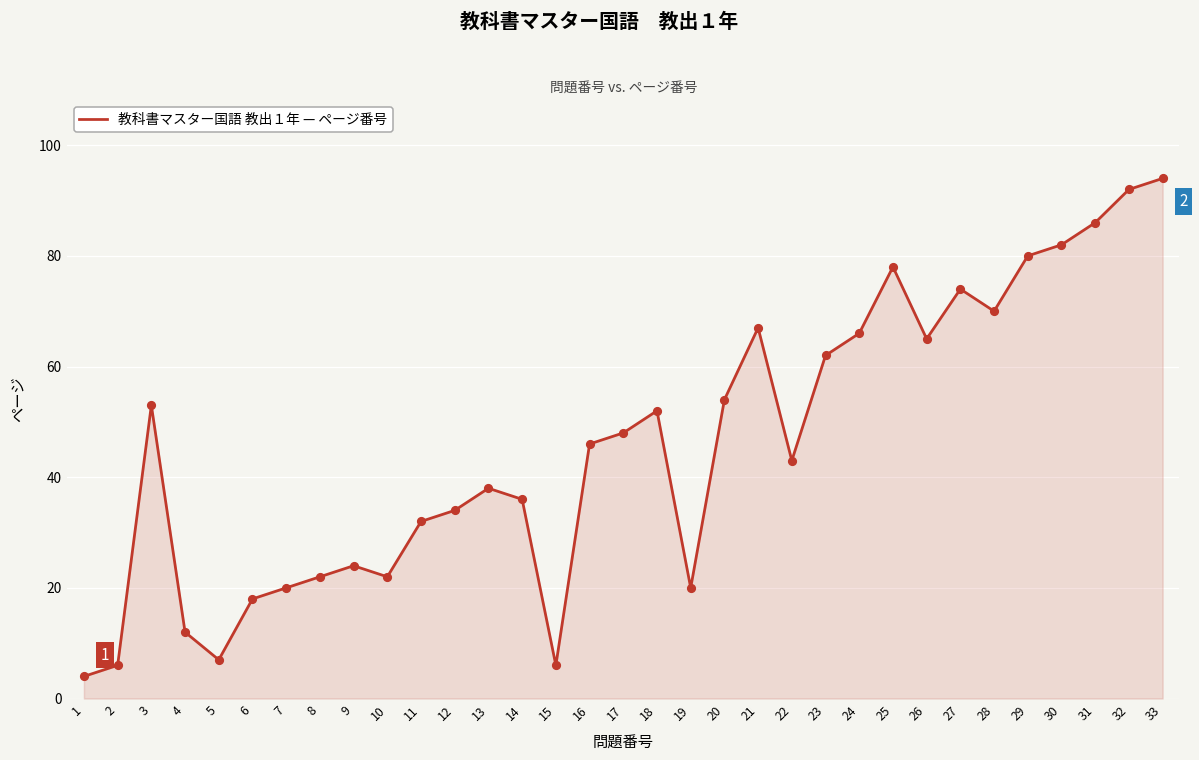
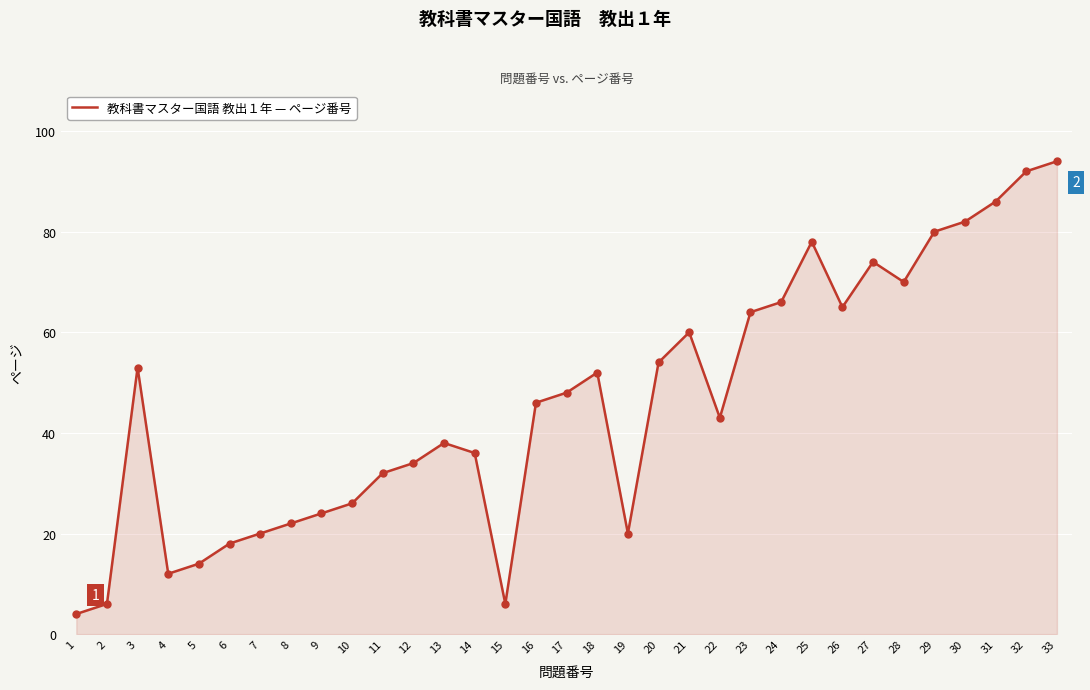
5: 7 -> 14
10: 22 -> 26
21: 67 -> 60
23: 62 -> 64
